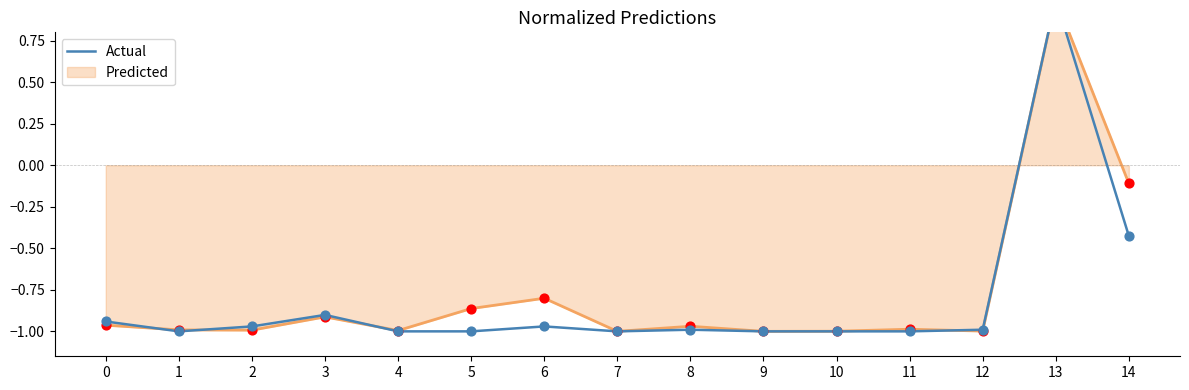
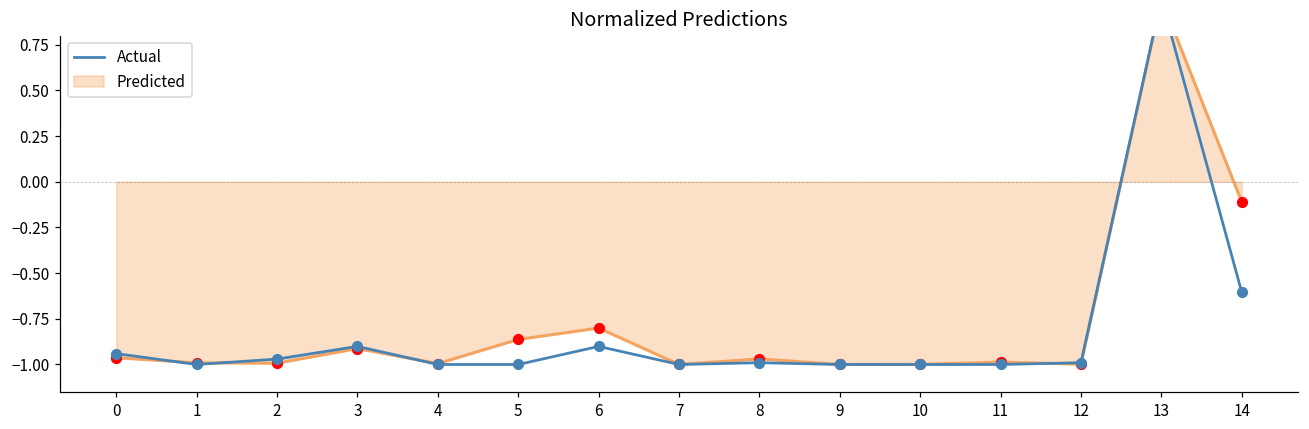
Actual, 6: -0.97 -> -0.90
Actual, 14: -0.43 -> -0.60
